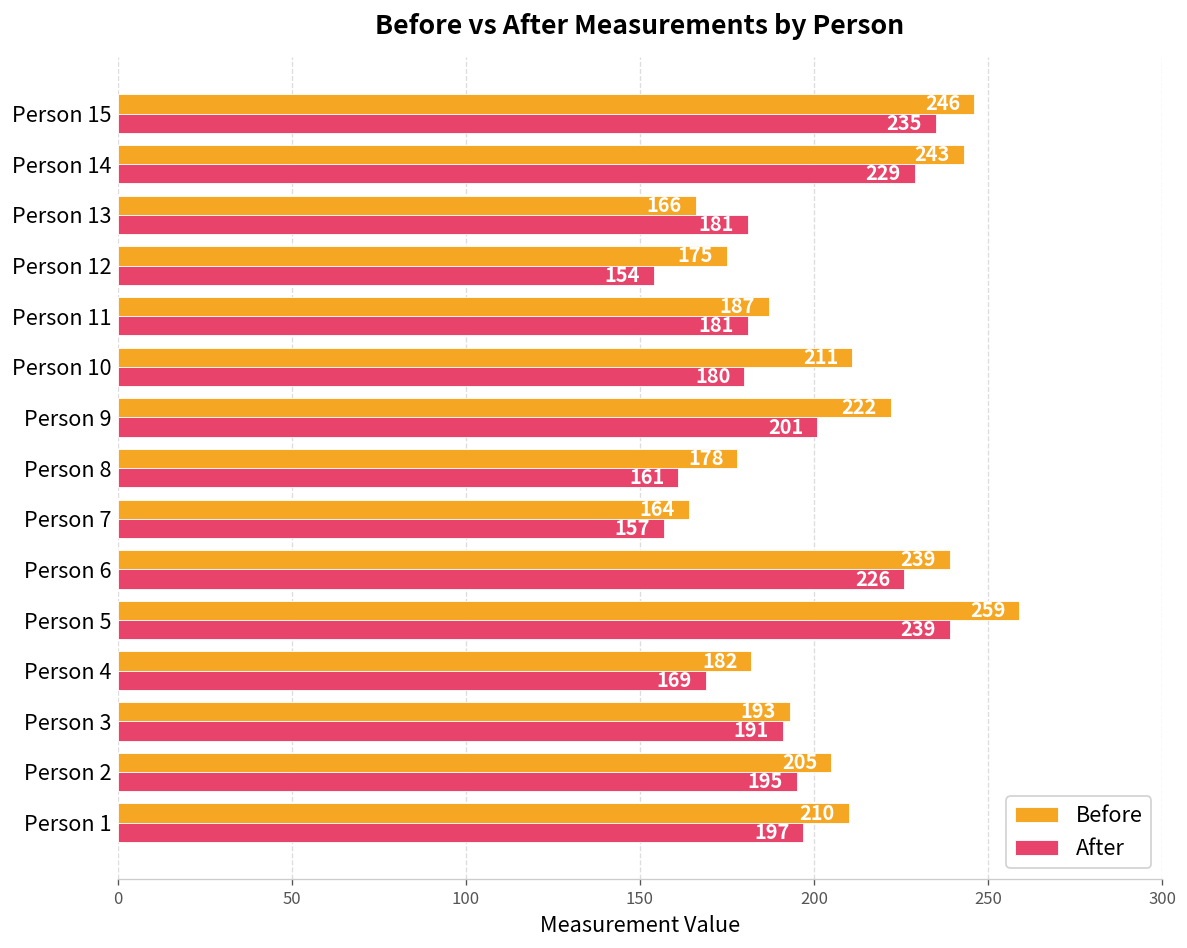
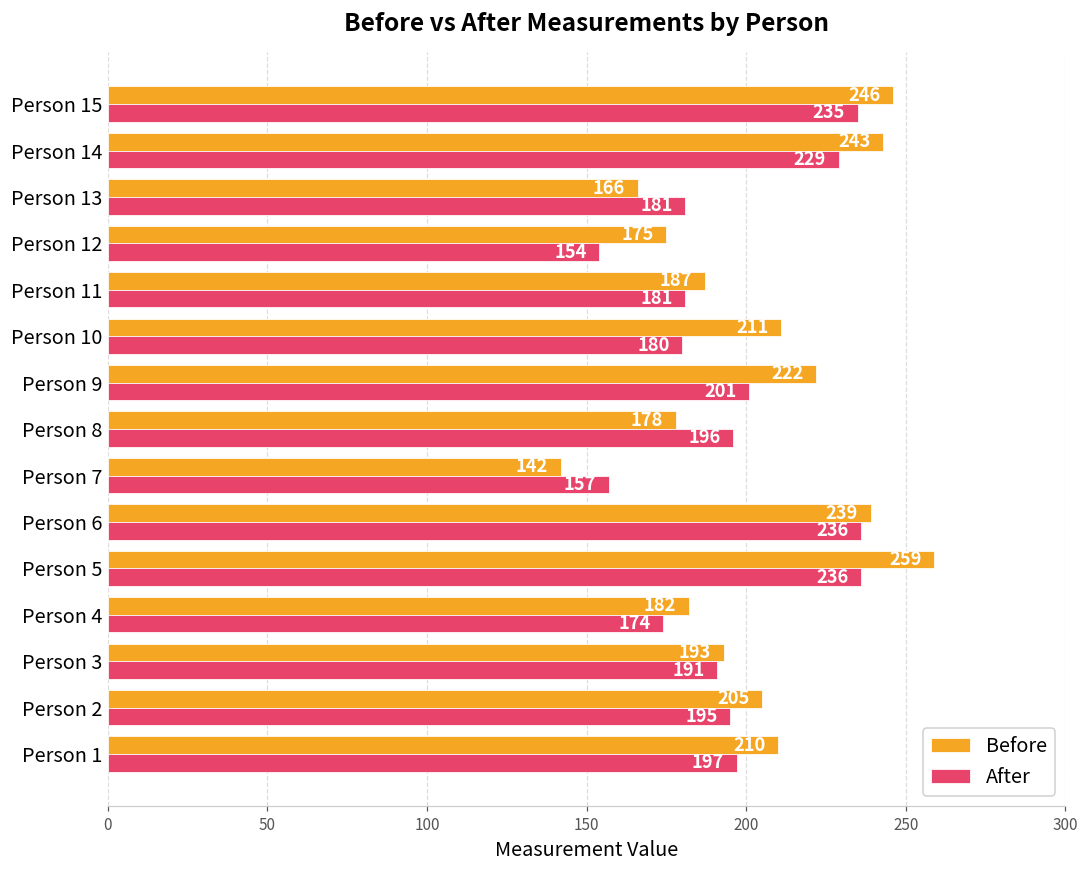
After, Person 8: 161 -> 196
Before, Person 7: 164 -> 142
After, Person 6: 226 -> 236
After, Person 5: 239 -> 236
After, Person 4: 169 -> 174
